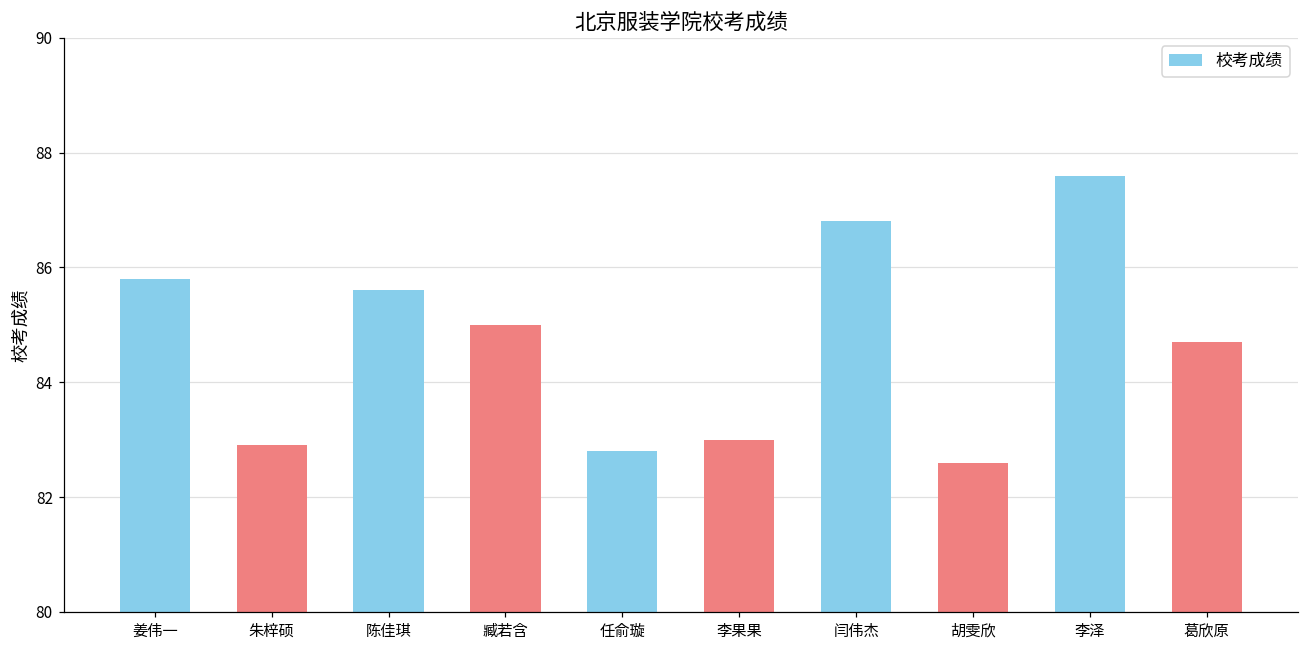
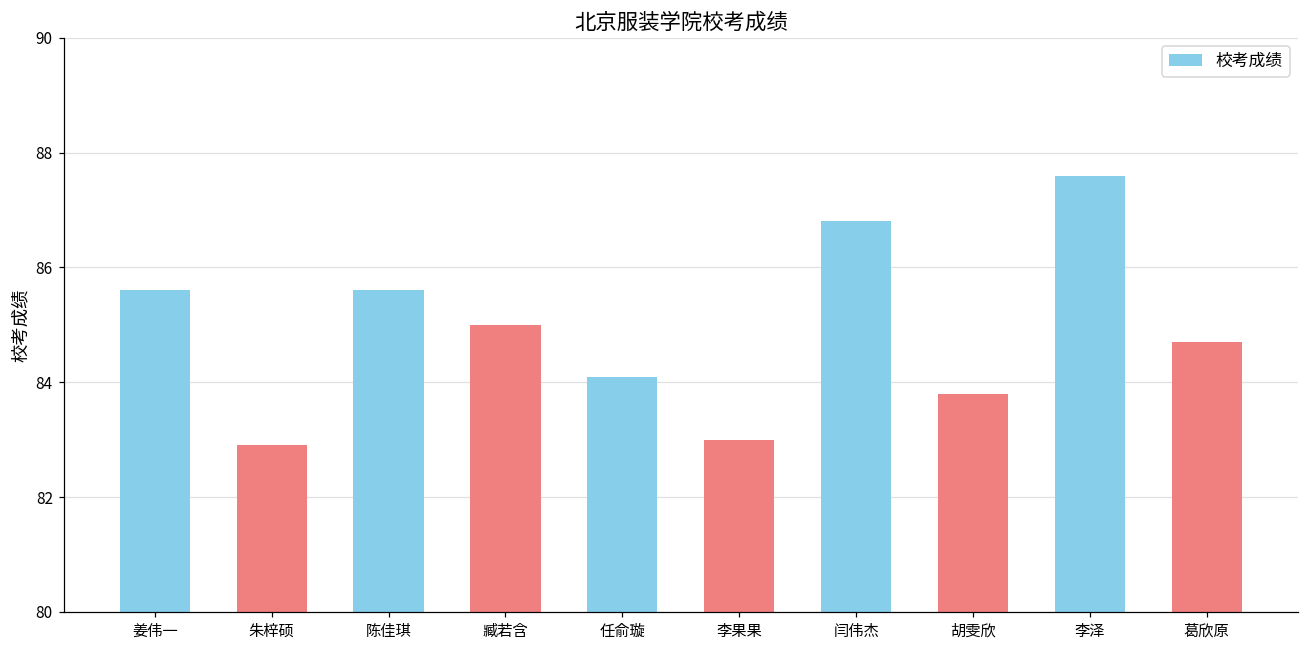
姜伟一: 85.8 -> 85.6
任俞璇: 82.8 -> 84.1
胡雯欣: 82.6 -> 83.8
